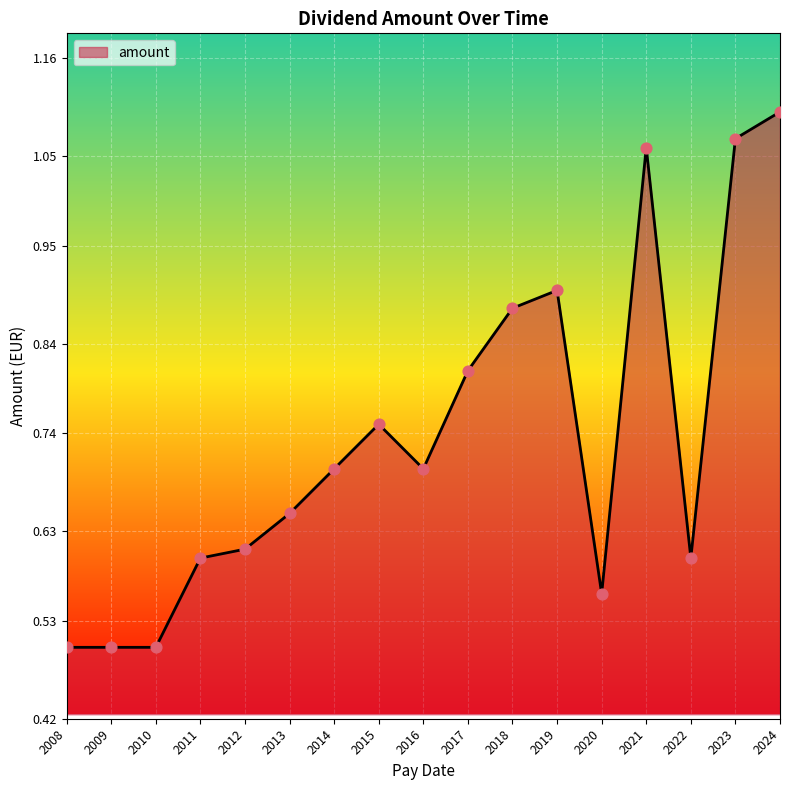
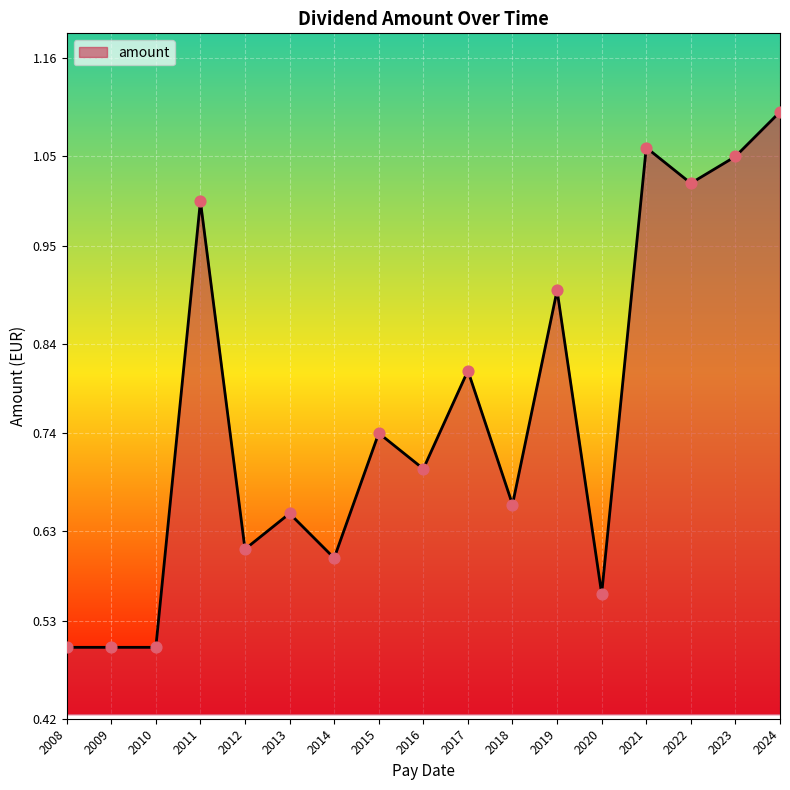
2011: 0.6 -> 1.0
2014: 0.7 -> 0.6
2015: 0.75 -> 0.74
2018: 0.88 -> 0.66
2022: 0.60 -> 1.02
2023: 1.07 -> 1.05
